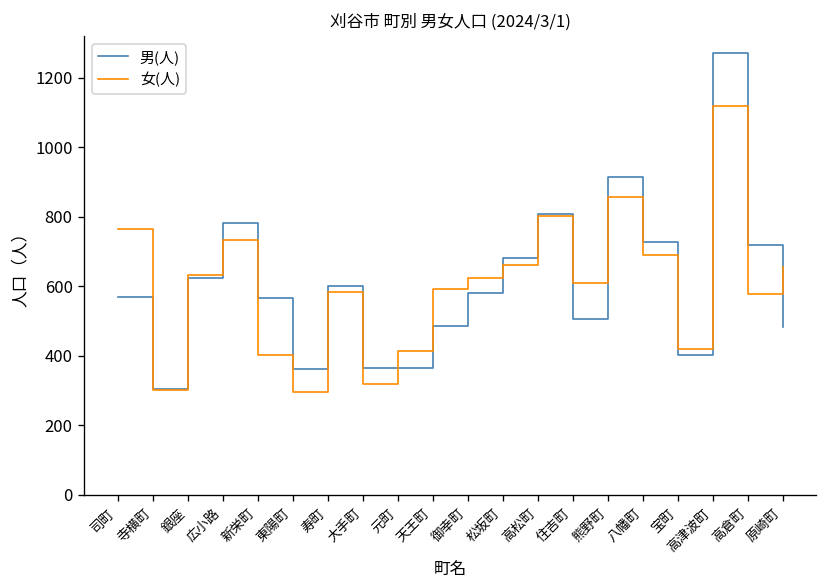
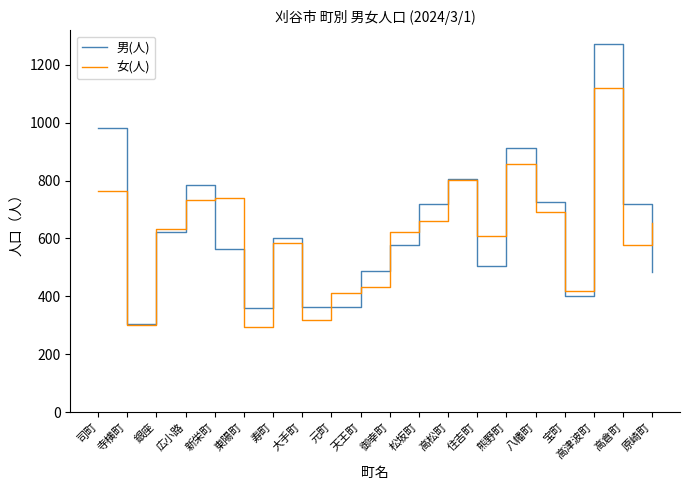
男(人), 司町: 570 -> 980
女(人), 新栄町: 400 -> 740
女(人), 天王町: 590 -> 430
男(人), 松坂町: 680 -> 720
